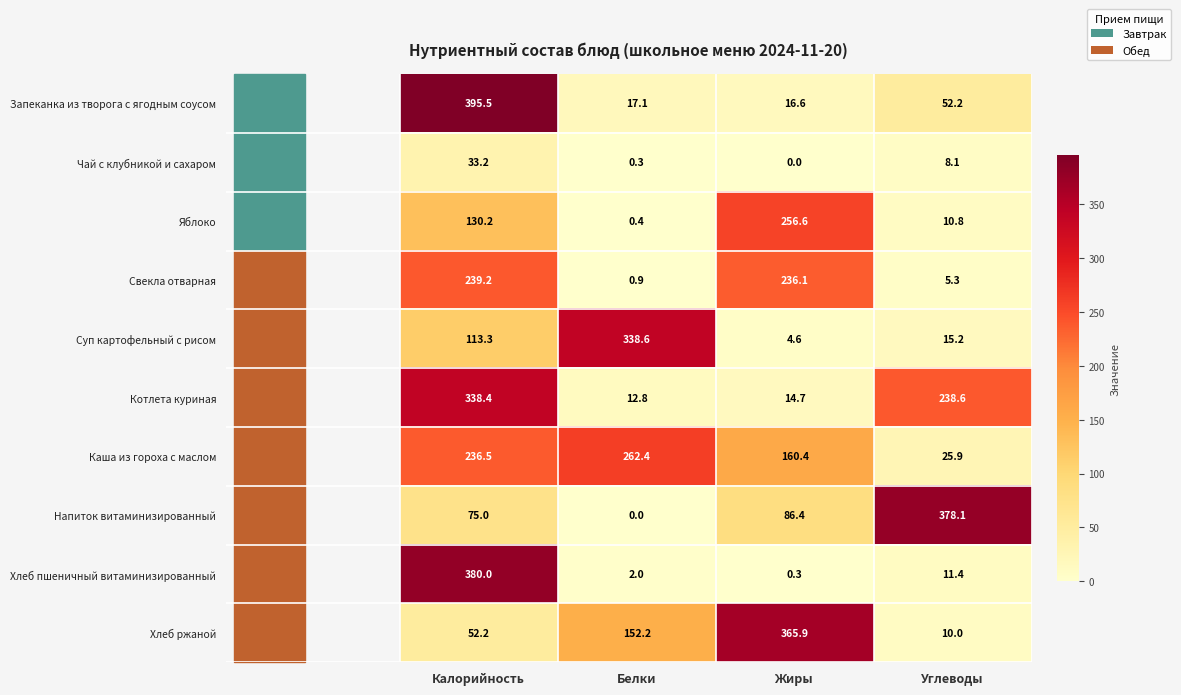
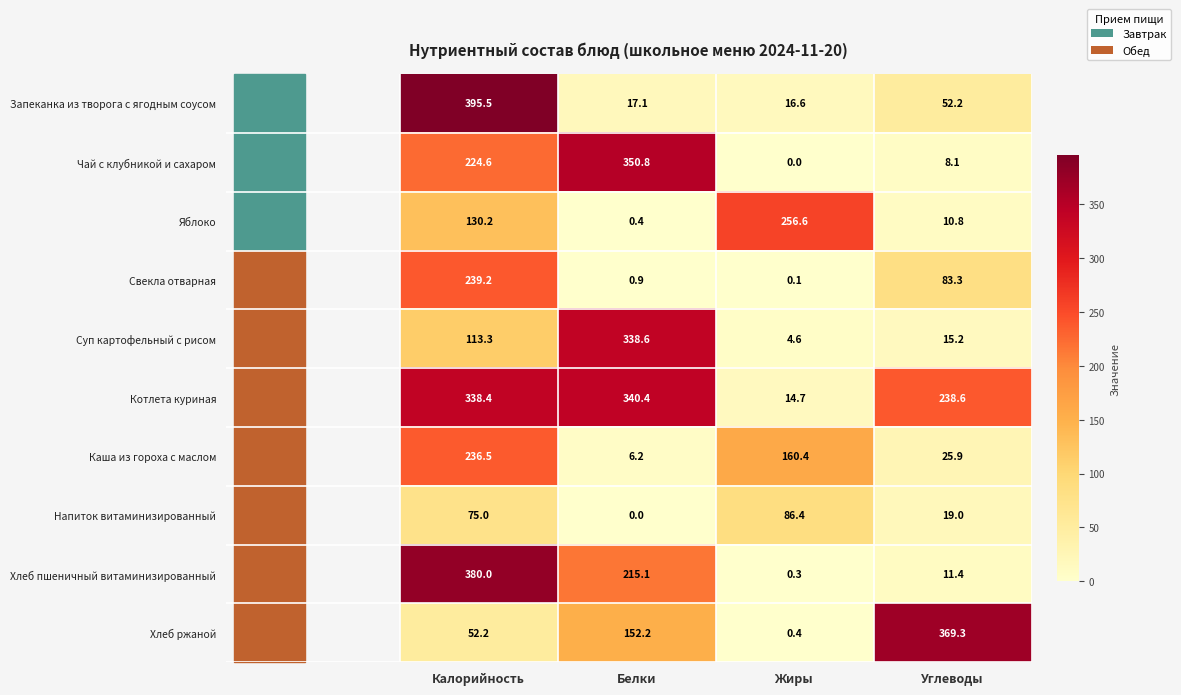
Чай с клубникой и сахаром, Калорийность: 33.2 -> 224.6
Чай с клубникой и сахаром, Белки: 0.3 -> 350.8
Свекла отварная, Жиры: 236.1 -> 0.1
Свекла отварная, Углеводы: 5.3 -> 83.3
Котлета куриная, Белки: 12.8 -> 340.4
Каша из гороха с маслом, Белки: 262.4 -> 6.2
Напиток витаминизированный, Углеводы: 378.1 -> 19.0
Хлеб пшеничный витаминизированный, Белки: 2.0 -> 215.1
Хлеб ржаной, Жиры: 365.9 -> 0.4
Хлеб ржаной, Углеводы: 10.0 -> 369.3
